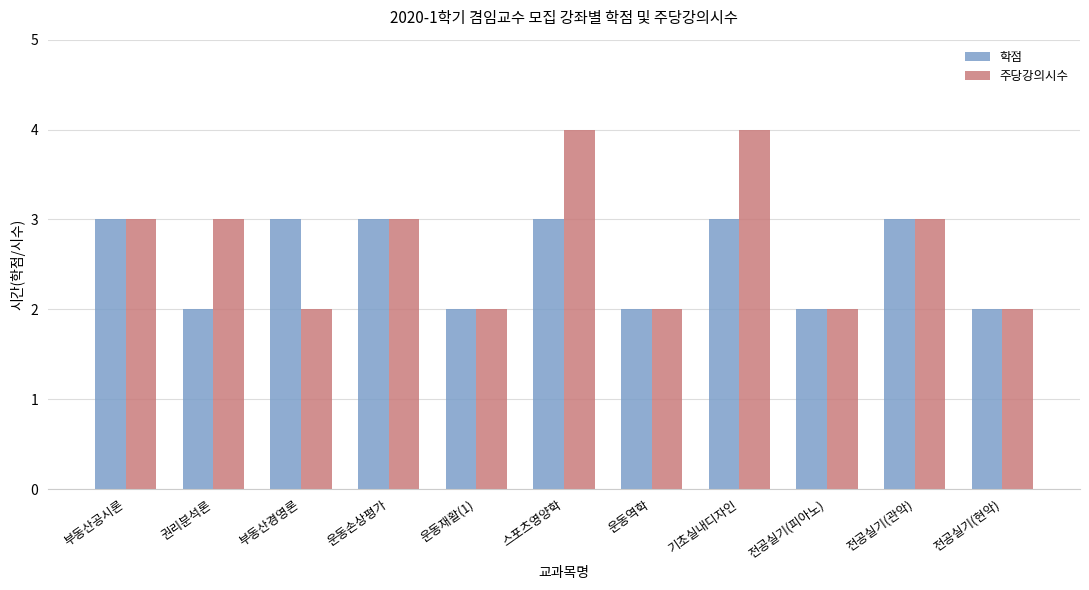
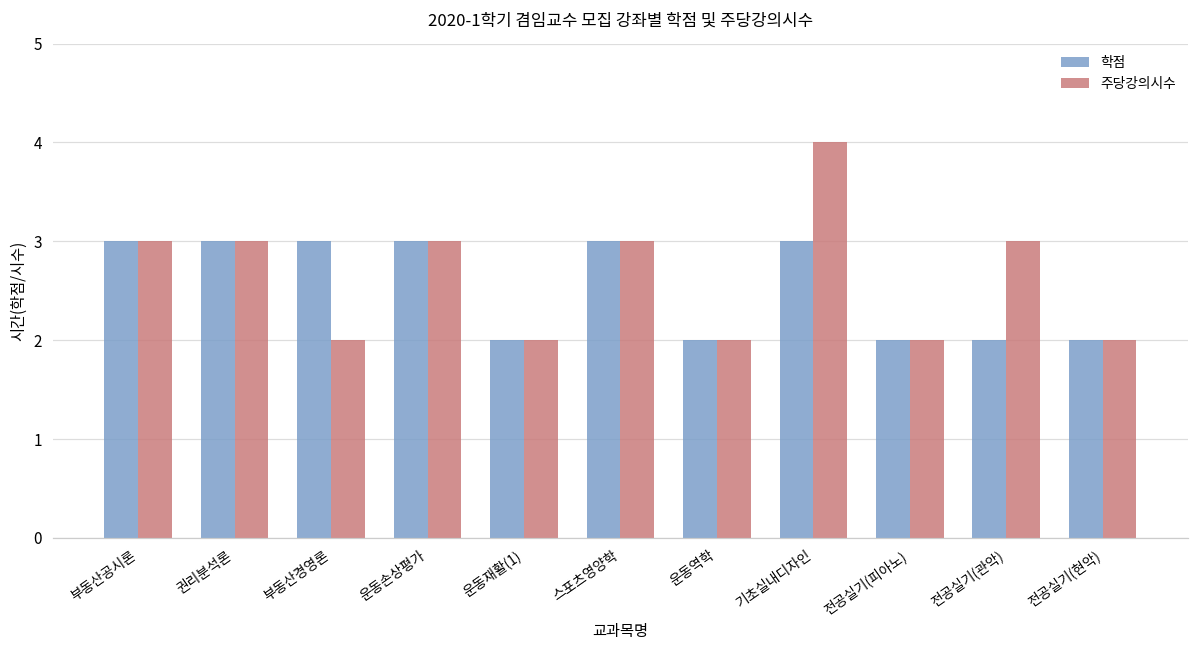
학점, 권리분석론: 2 -> 3
주당강의시수, 스포츠영양학: 4 -> 3
학점, 전공실기(관악): 3 -> 2
